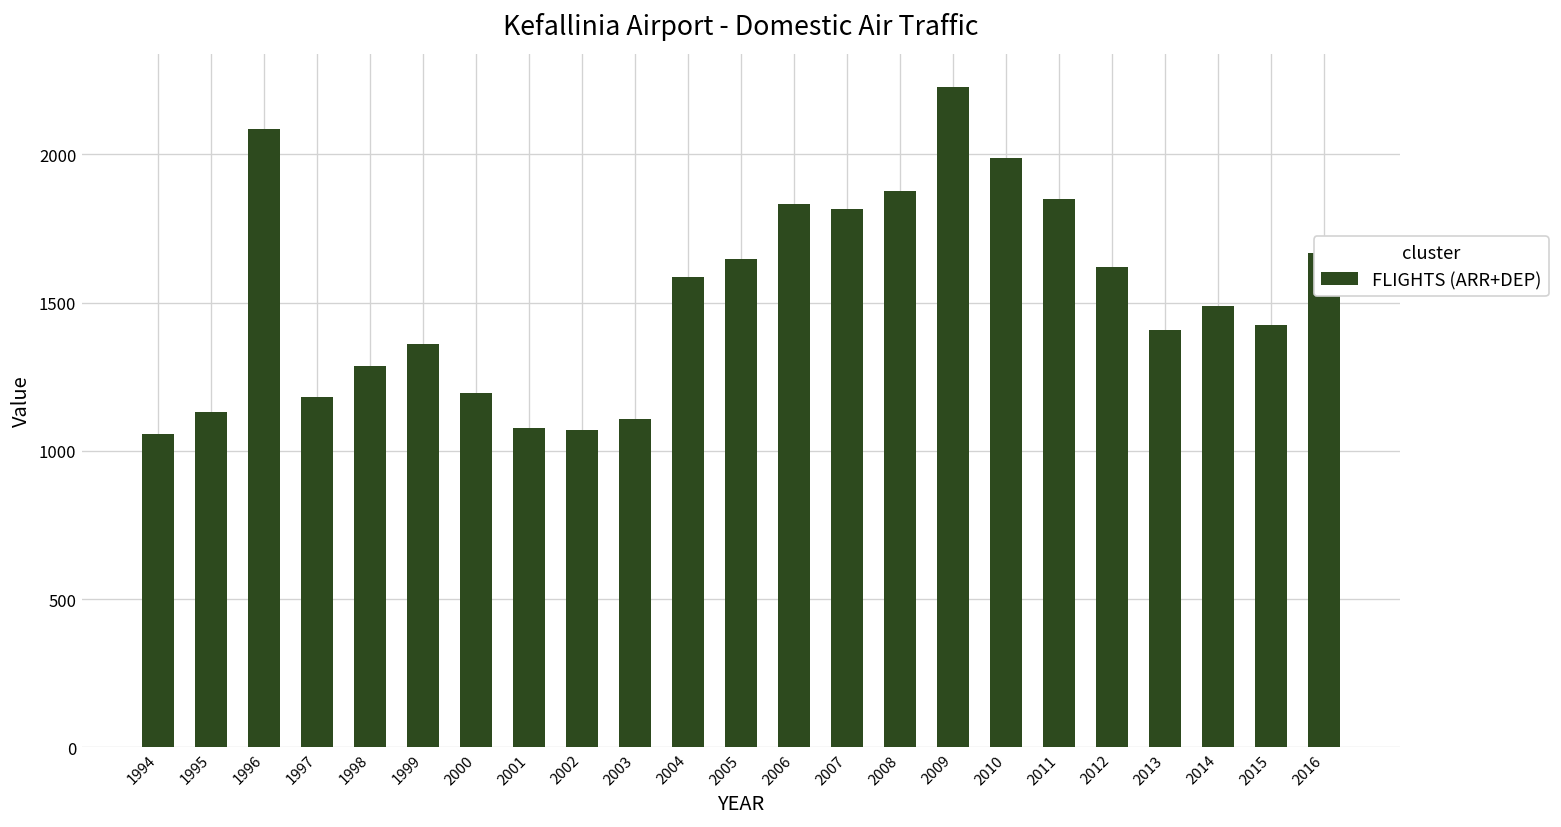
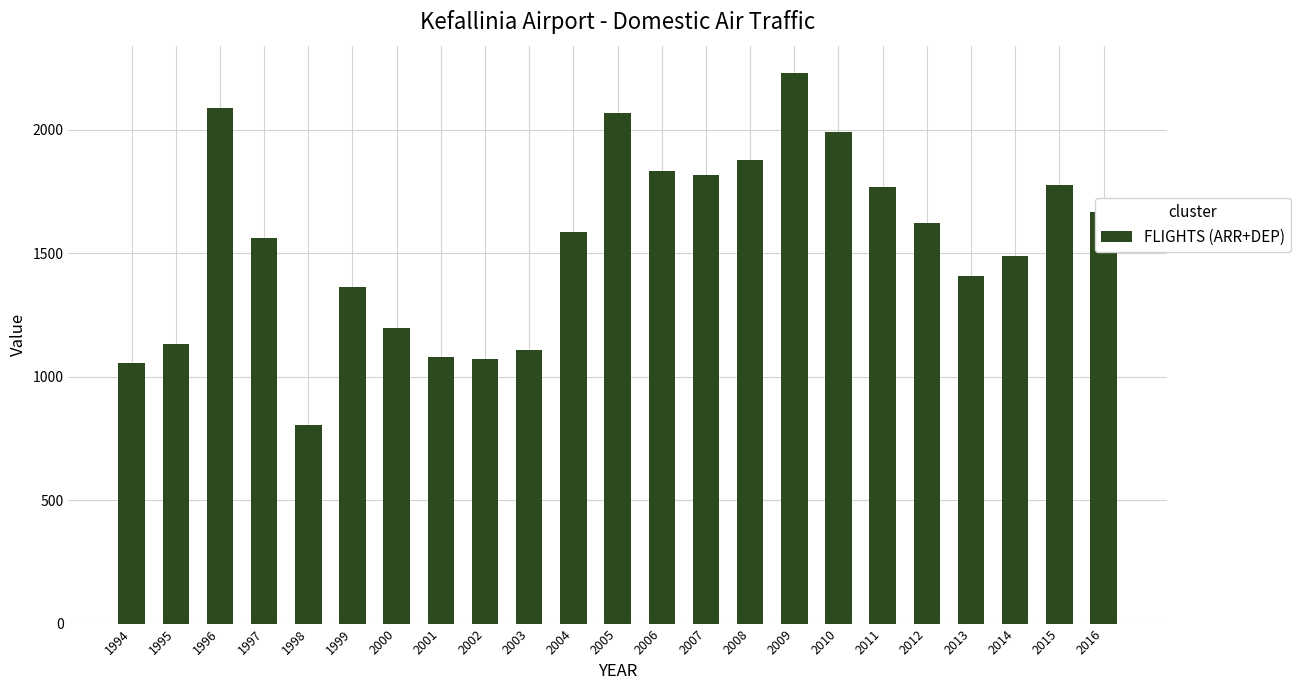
1997: 1180 -> 1560
1998: 1290 -> 800
2005: 1650 -> 2070
2011: 1850 -> 1770
2015: 1430 -> 1780
